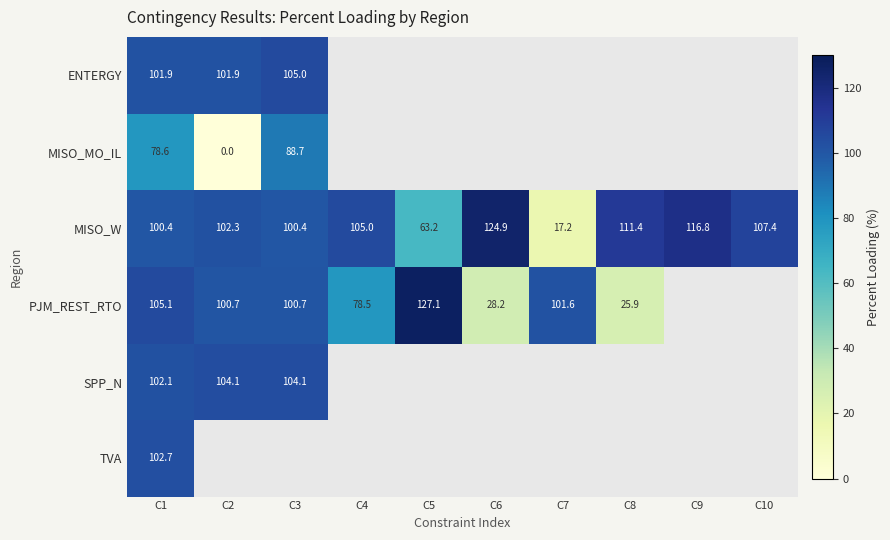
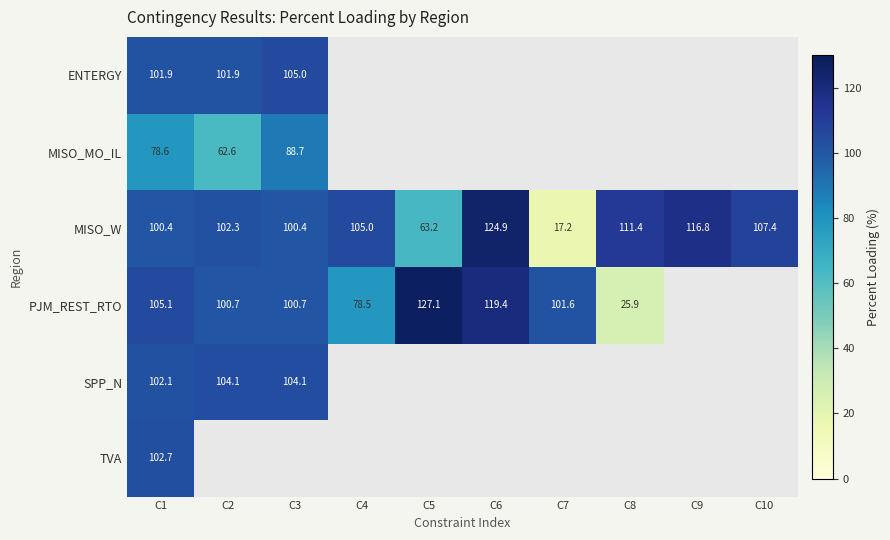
MISO_MO_IL, C2: 0.0 -> 62.6
PJM_REST_RTO, C6: 28.2 -> 119.4
